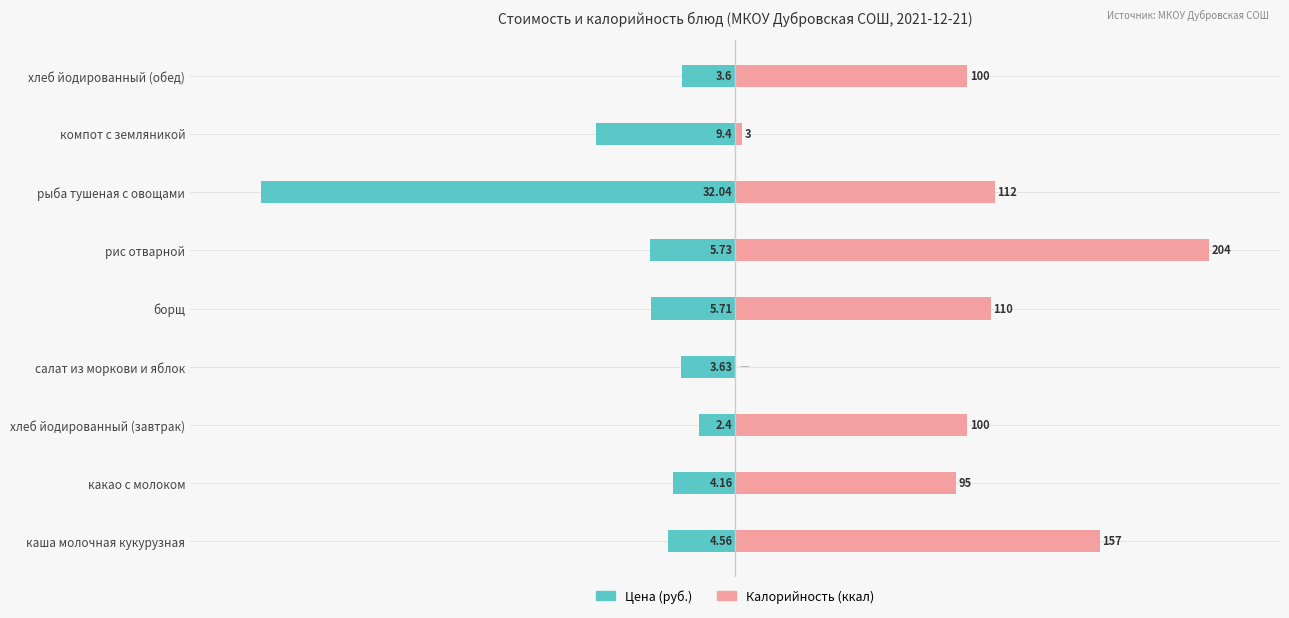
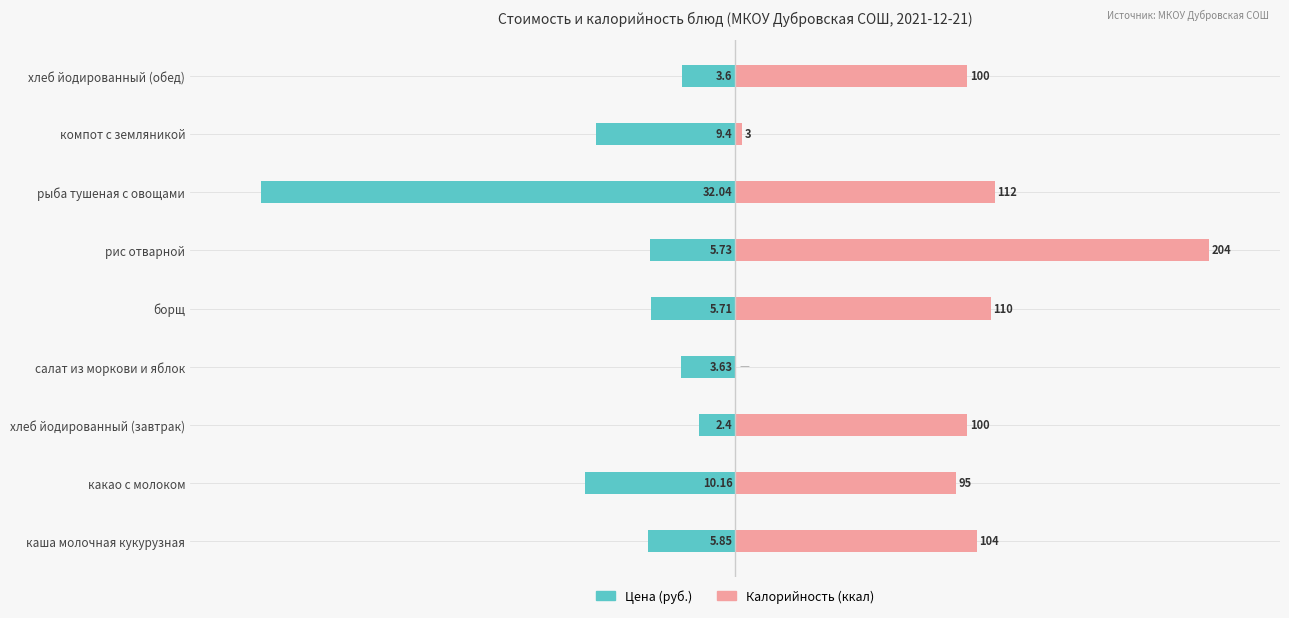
Цена (руб.), какао с молоком: 4.16 -> 10.16
Цена (руб.), каша молочная кукурузная: 4.56 -> 5.85
Калорийность (ккал), каша молочная кукурузная: 157 -> 104
